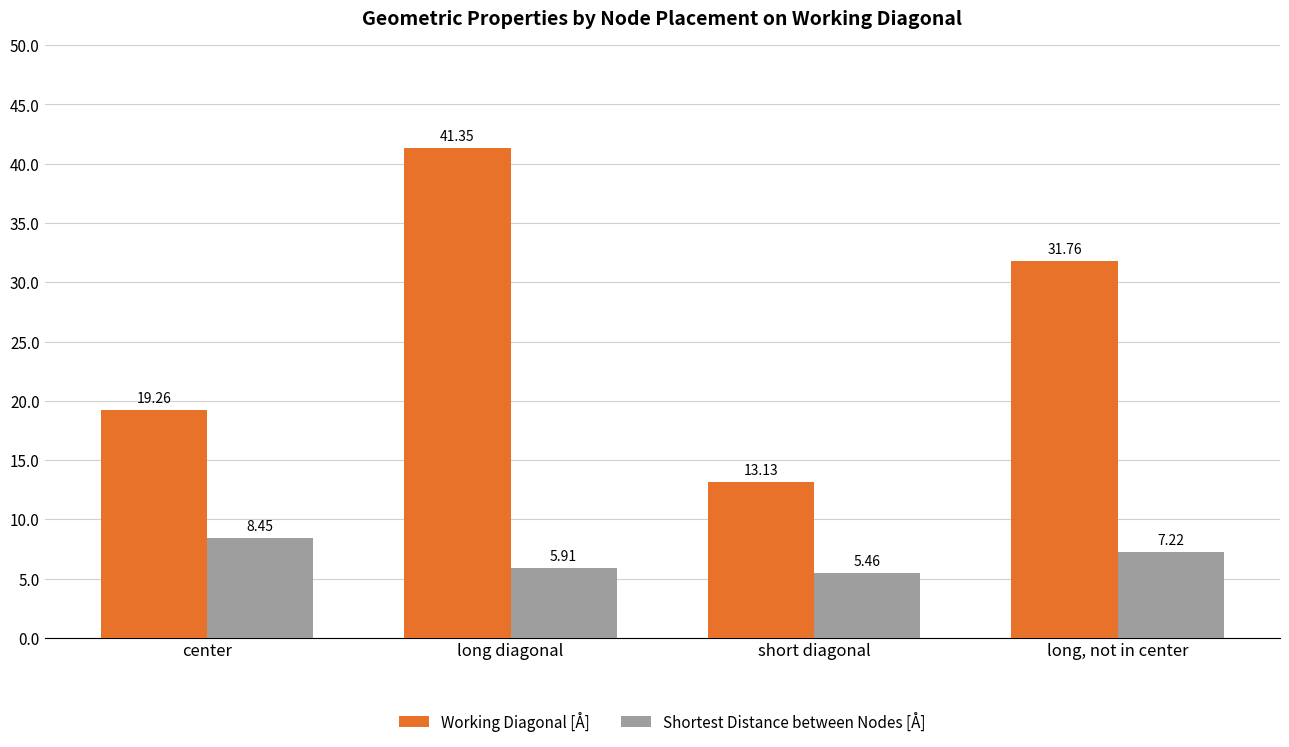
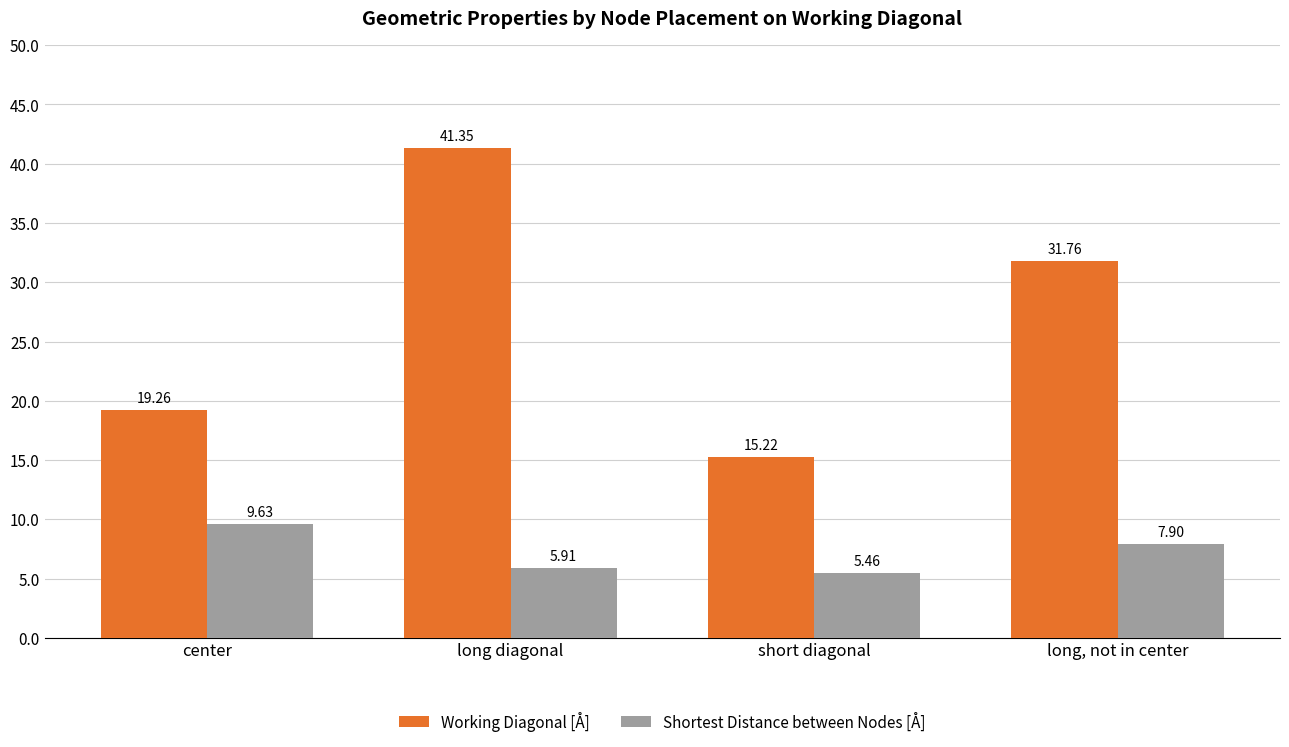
Shortest Distance between Nodes [Å], center: 8.45 -> 9.63
Working Diagonal [Å], short diagonal: 13.13 -> 15.22
Shortest Distance between Nodes [Å], long, not in center: 7.22 -> 7.90
